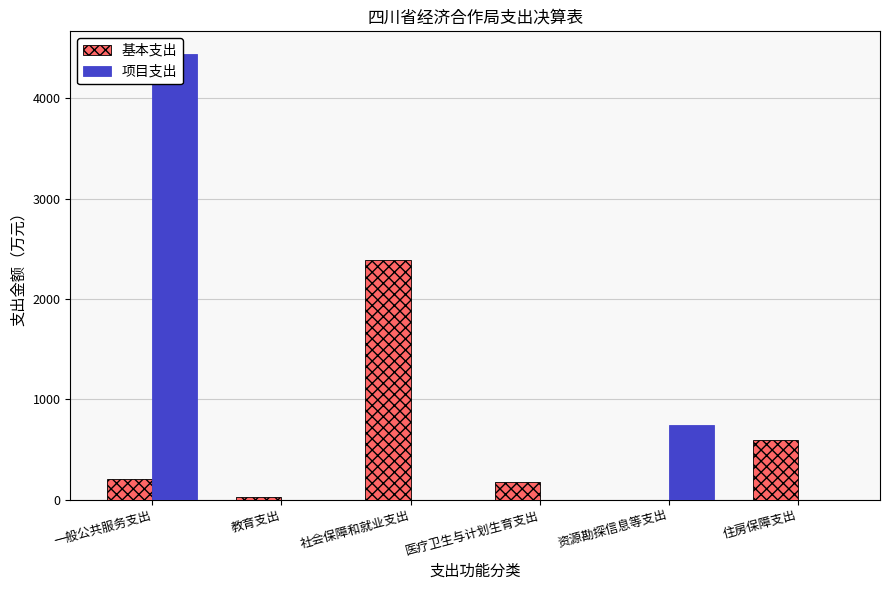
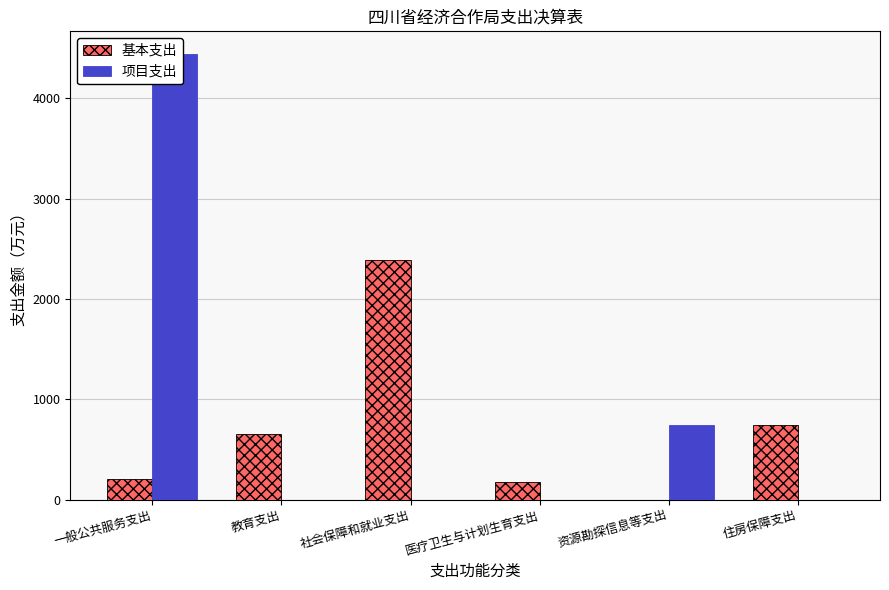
基本支出, 教育支出: 30 -> 650
基本支出, 住房保障支出: 590 -> 740
